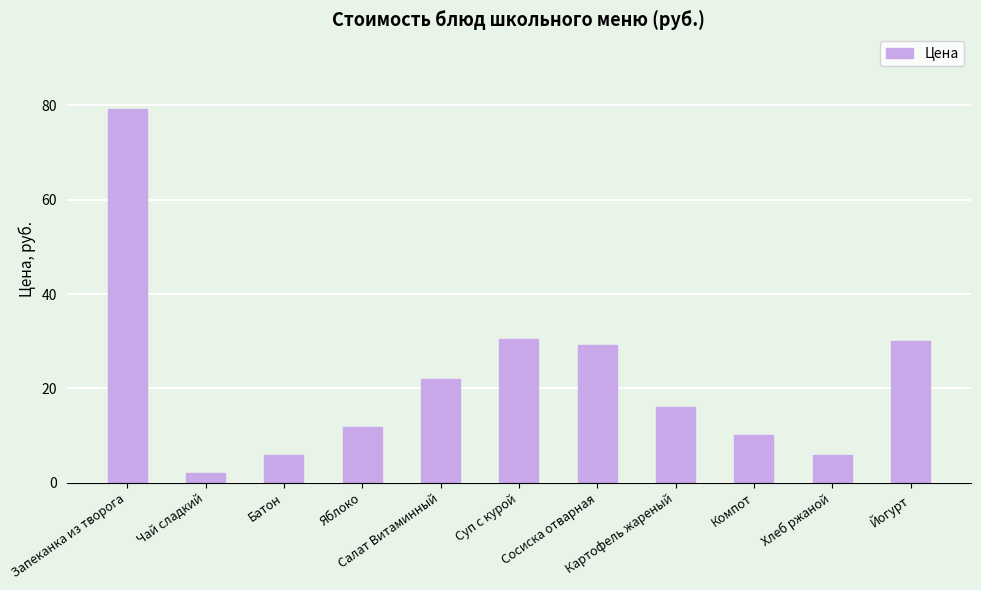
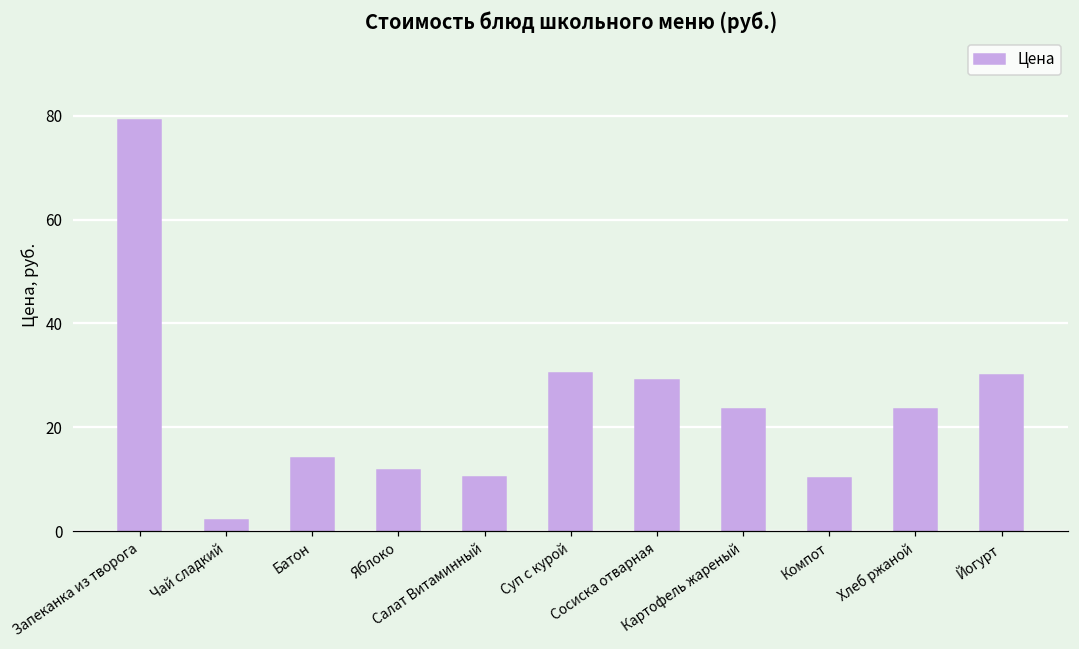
Батон: 6 -> 14
Салат Витаминный: 22 -> 10
Картофель жареный: 16 -> 23
Хлеб ржаной: 6 -> 24
